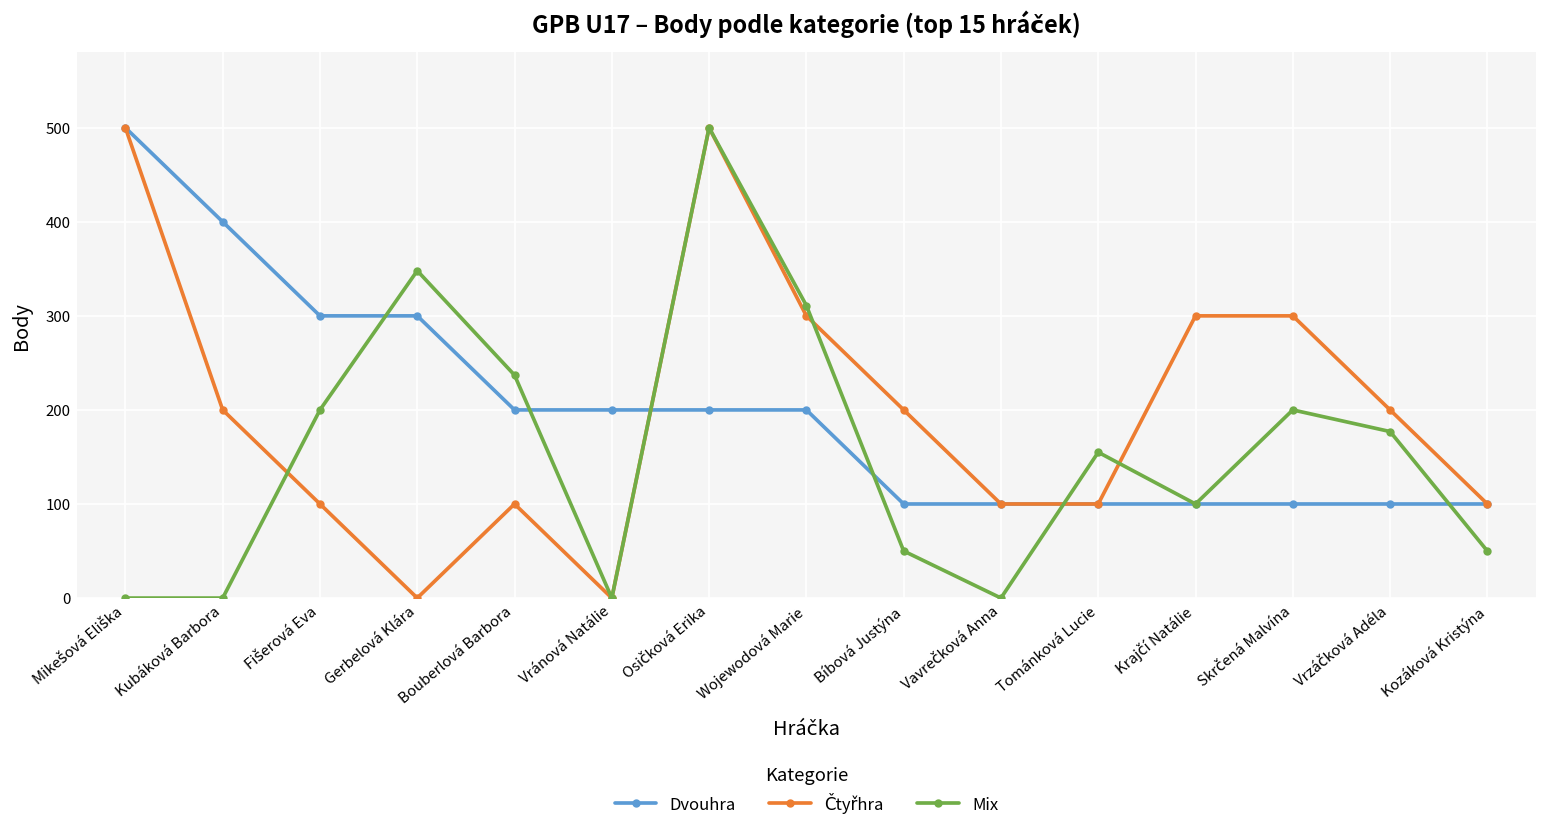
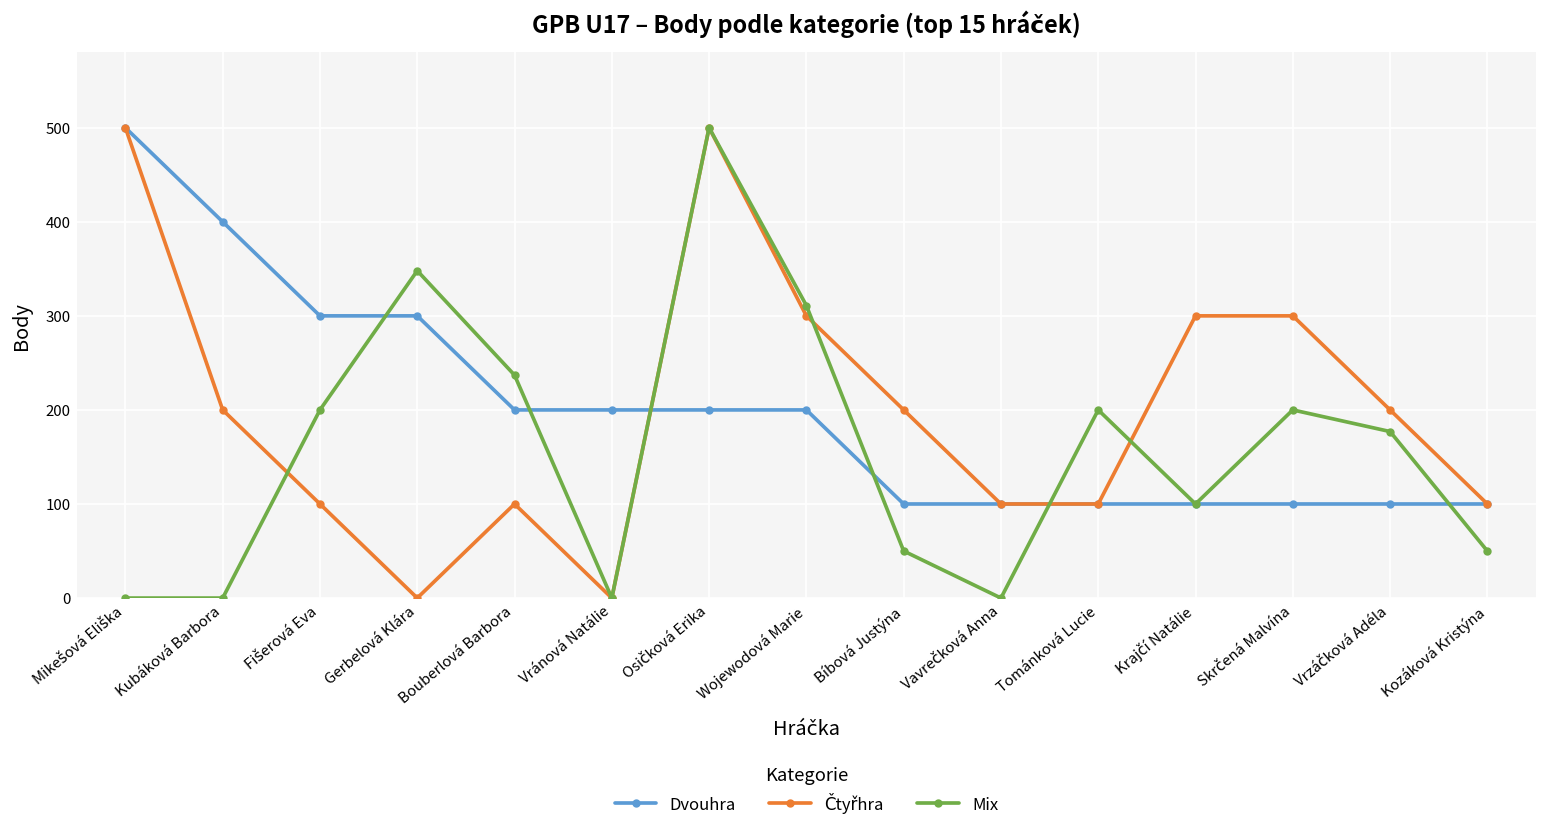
Mix, Tománková Lucie: 160 -> 200
